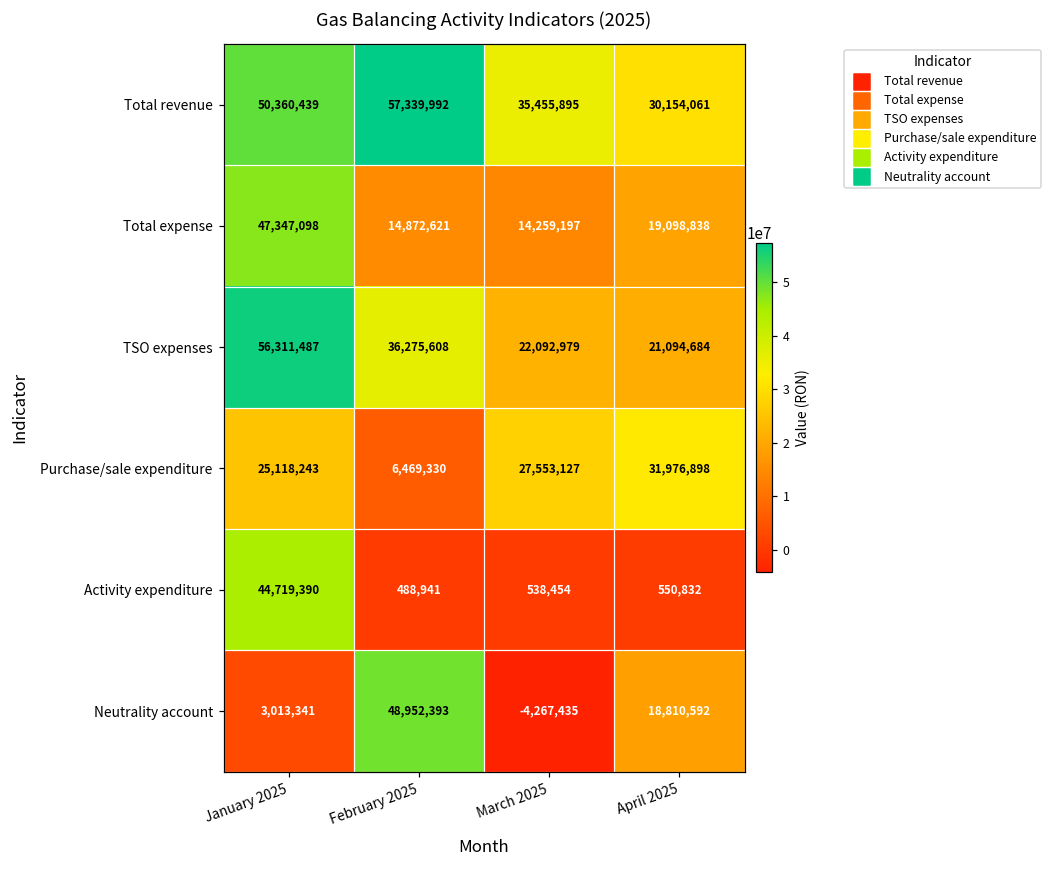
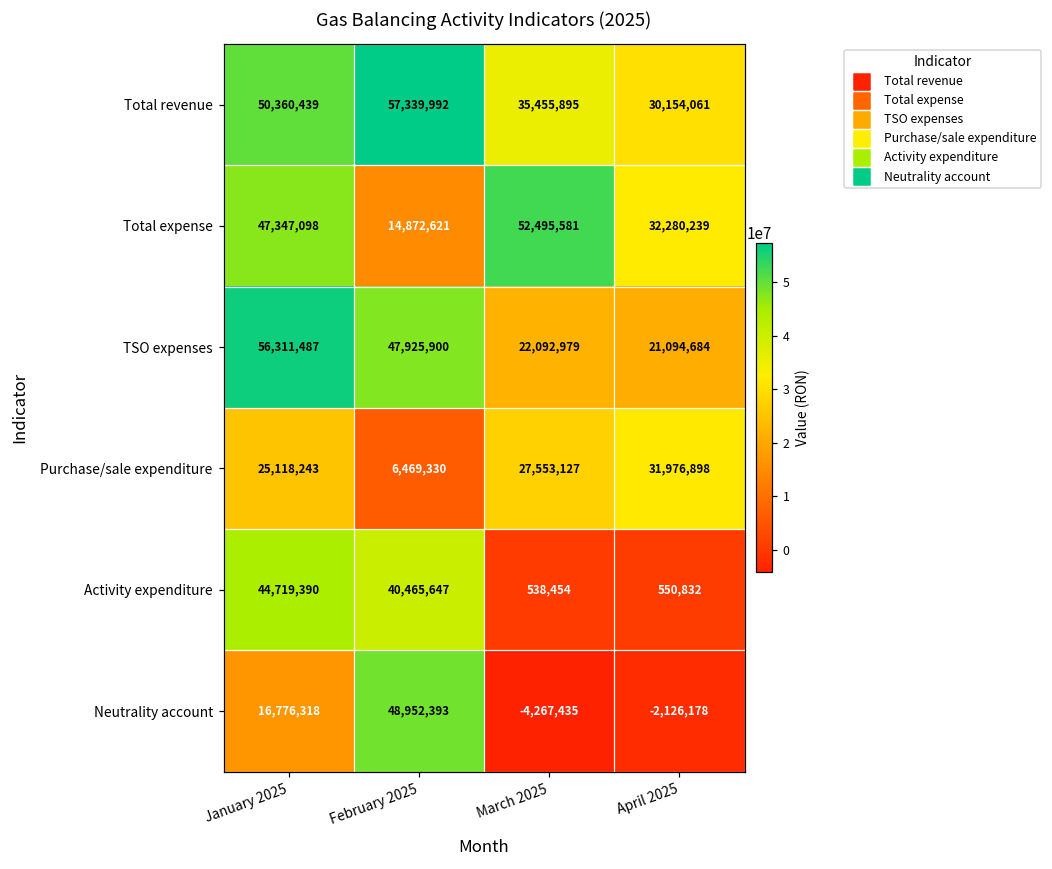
Total expense, March 2025: 14,259,197 -> 52,495,581
Total expense, April 2025: 19,098,838 -> 32,280,239
TSO expenses, February 2025: 36,275,608 -> 47,925,900
Activity expenditure, February 2025: 488,941 -> 40,465,647
Neutrality account, January 2025: 3,013,341 -> 16,776,318
Neutrality account, April 2025: 18,810,592 -> -2,126,178
